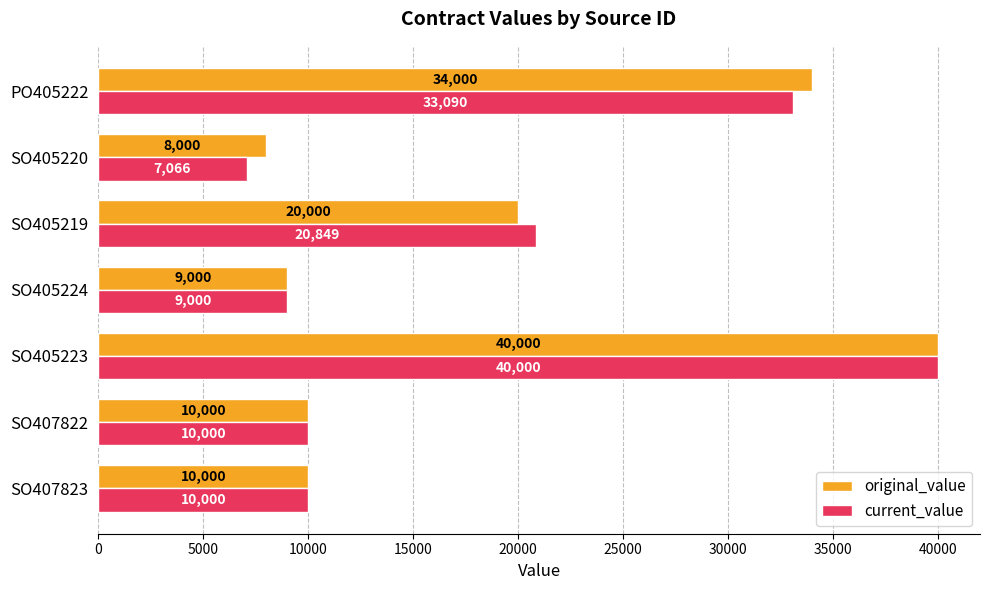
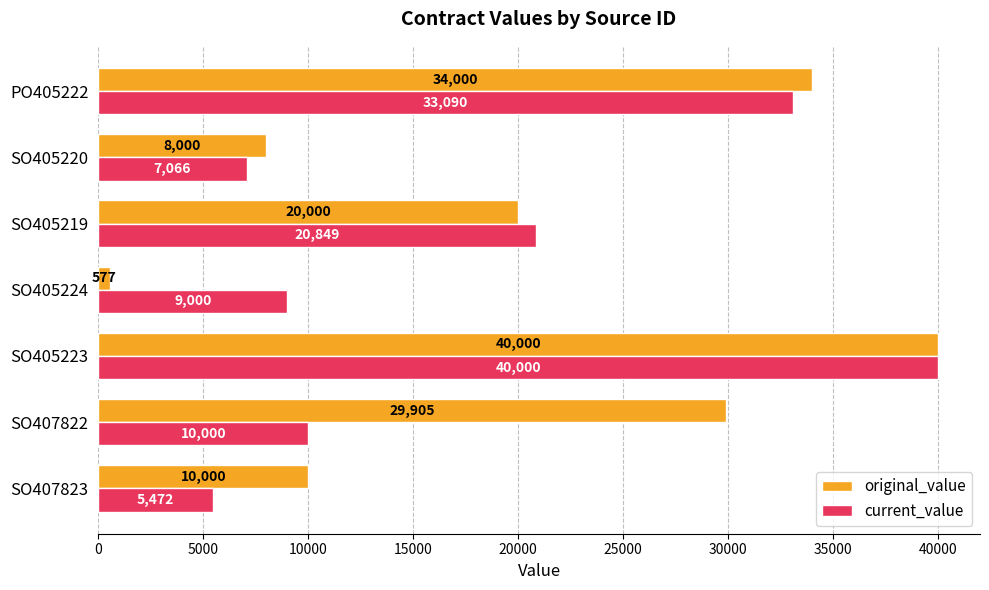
original_value, SO405224: 9,000 -> 577
original_value, SO407822: 10,000 -> 29,905
current_value, SO407823: 10,000 -> 5,472
